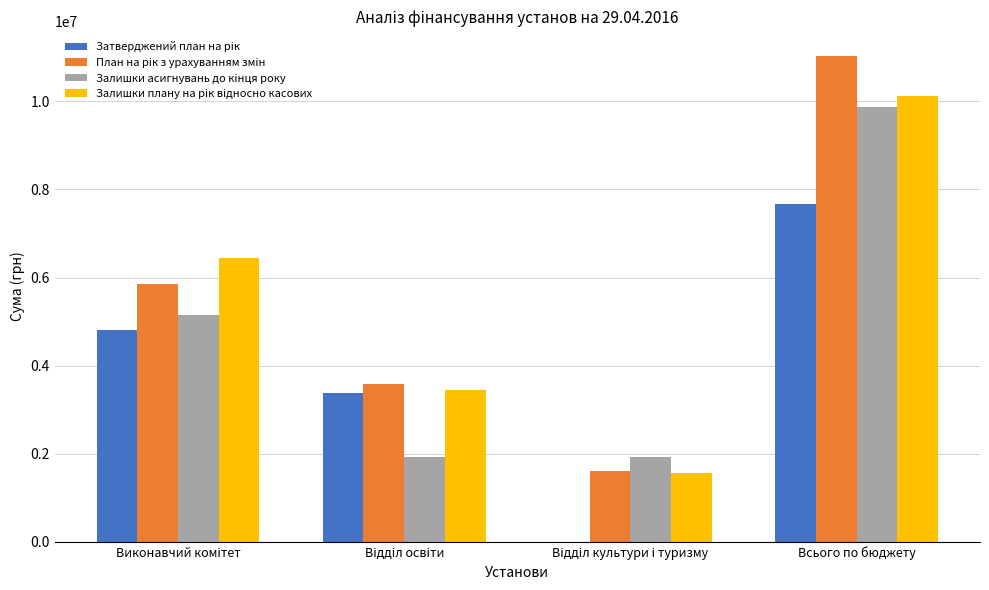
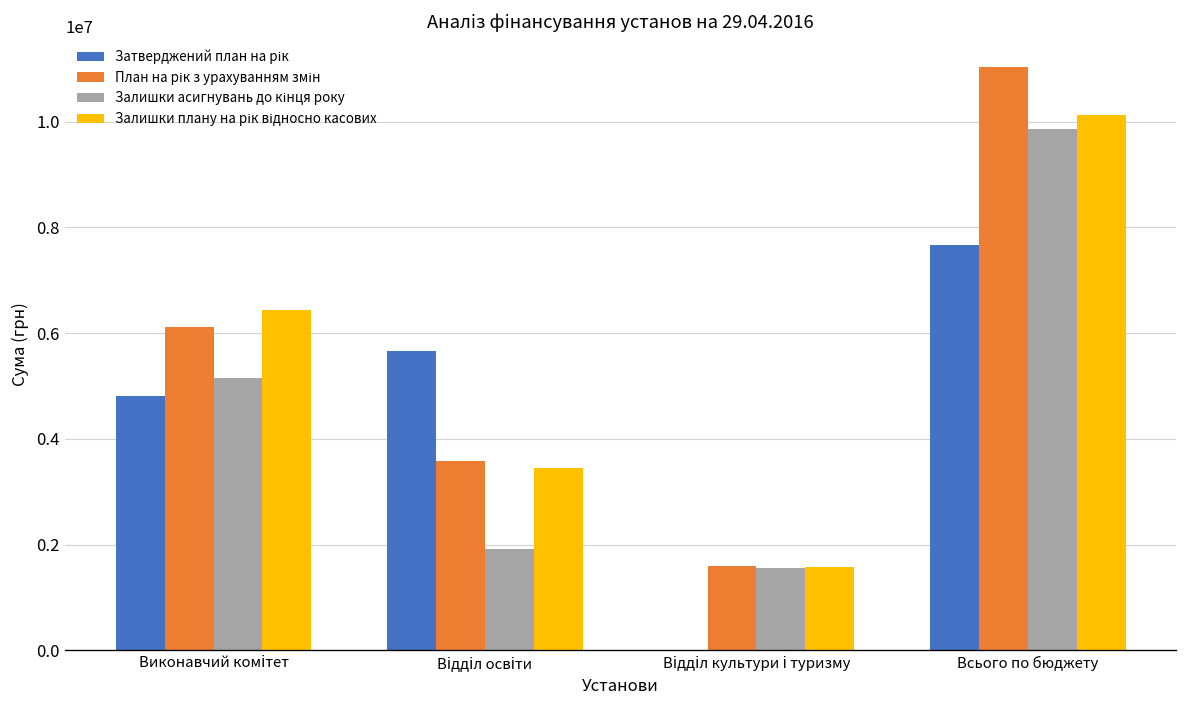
План на рік з урахуванням змін, Виконавчий комітет: 5900000 -> 6100000
Затверджений план на рік, Відділ освіти: 3400000 -> 5700000
Залишки асигнувань до кінця року, Відділ культури і туризму: 1900000 -> 1600000
